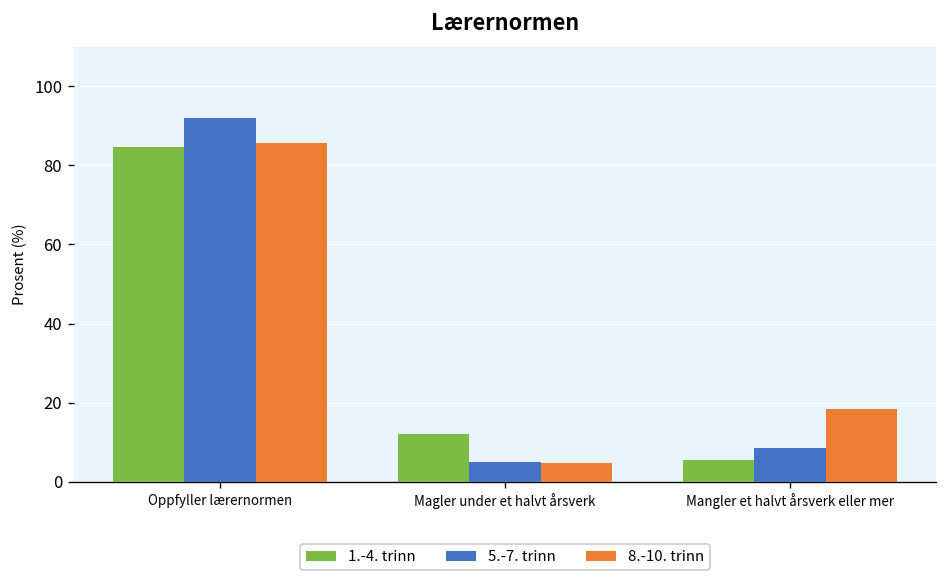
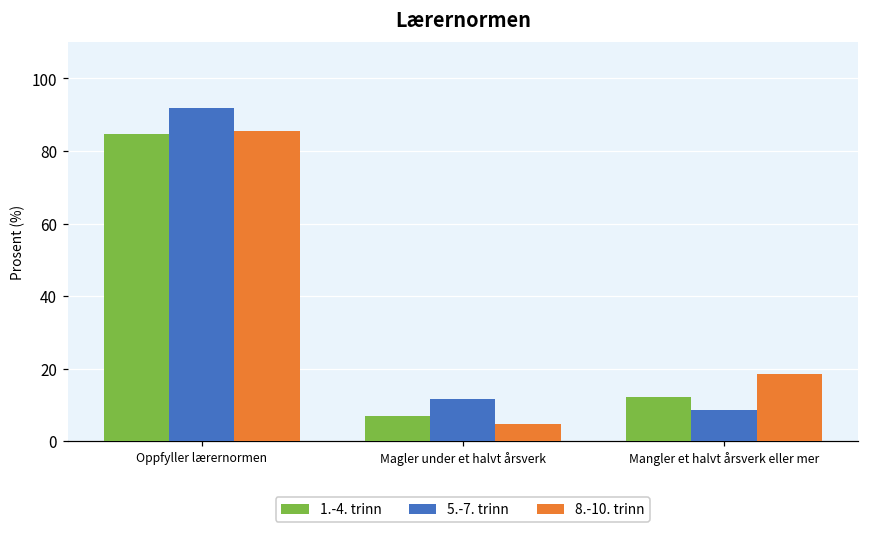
1.-4. trinn, Magler under et halvt årsverk: 12 -> 7
5.-7. trinn, Magler under et halvt årsverk: 5 -> 12
1.-4. trinn, Mangler et halvt årsverk eller mer: 5 -> 12
